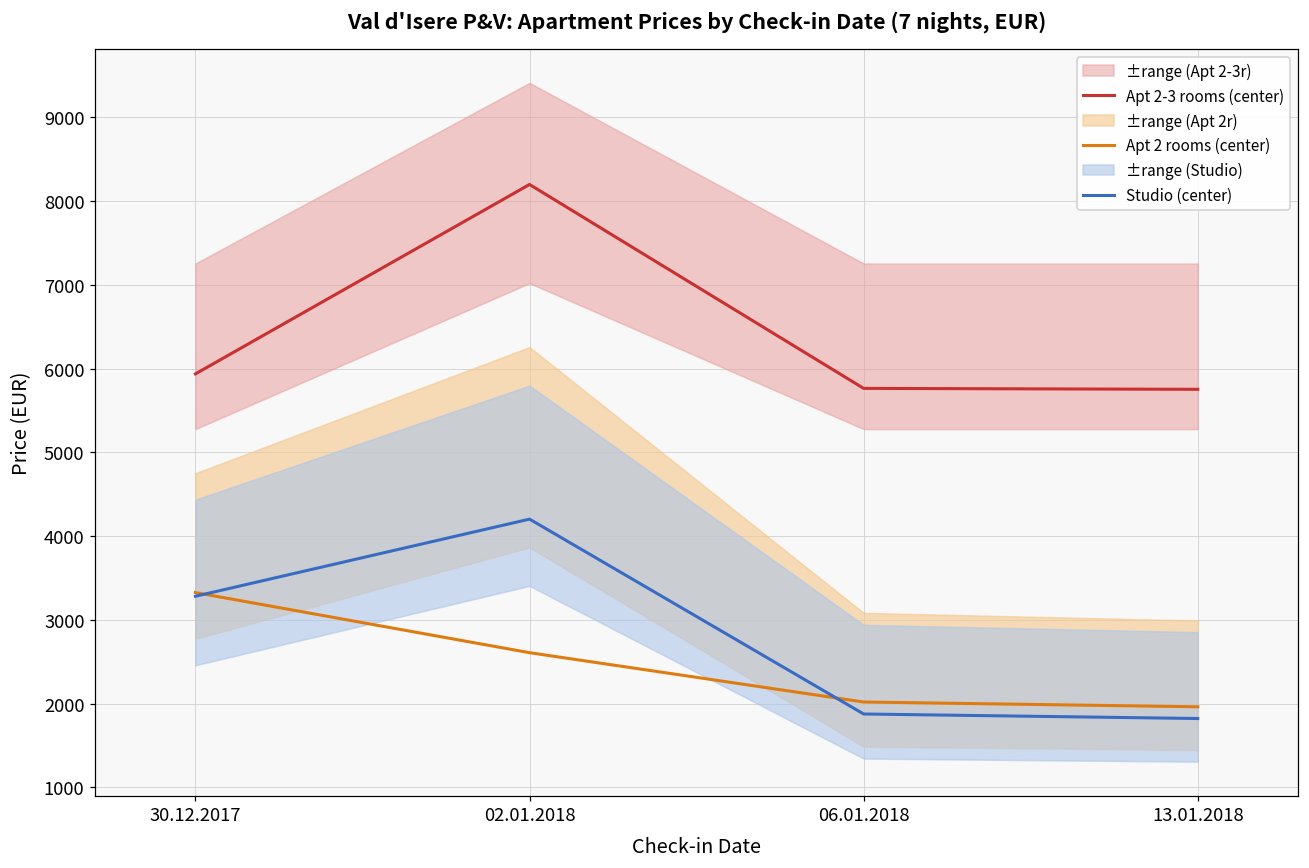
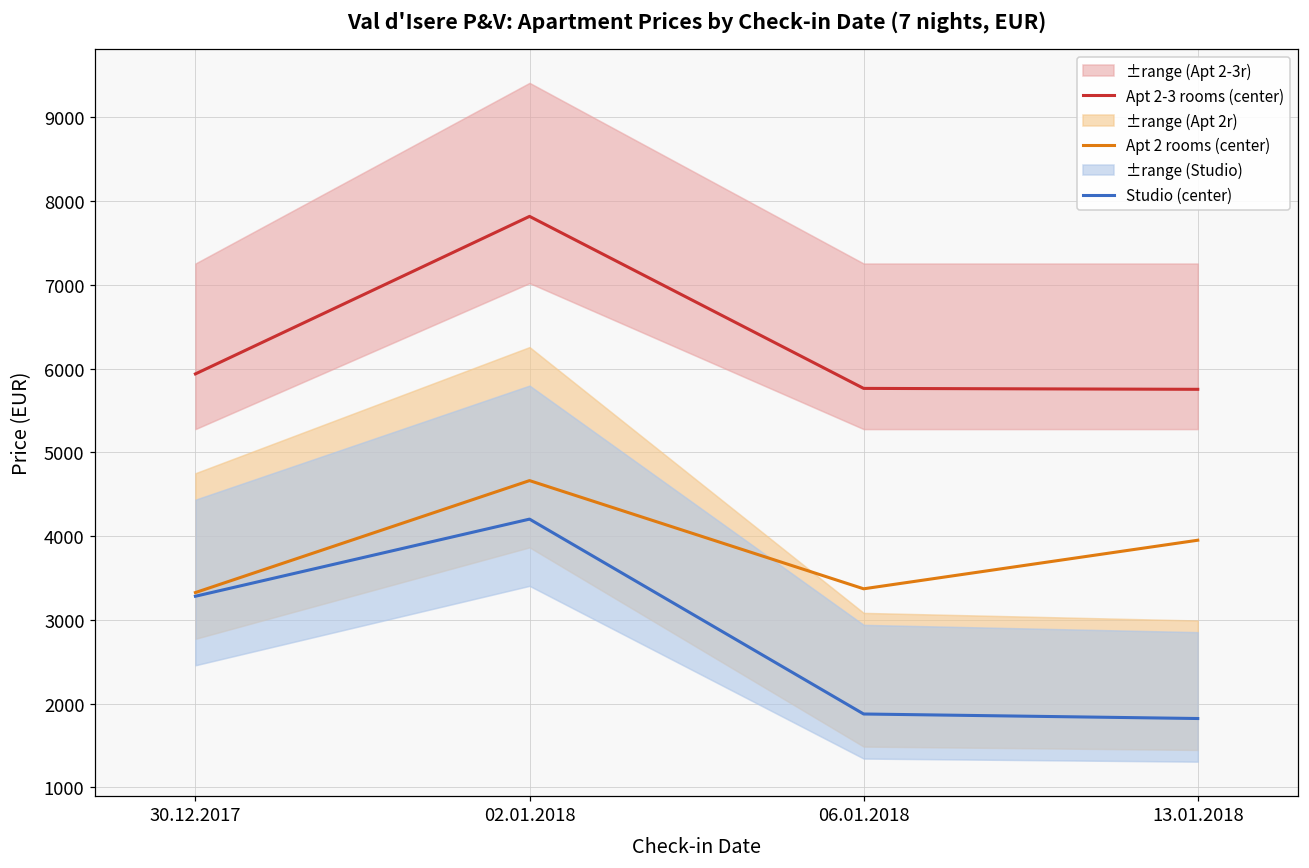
Apt 2-3 rooms (center), 02.01.2018: 8200 -> 7800
Apt 2 rooms (center), 02.01.2018: 2600 -> 4700
Apt 2 rooms (center), 06.01.2018: 2000 -> 3400
Apt 2 rooms (center), 13.01.2018: 2000 -> 4000
